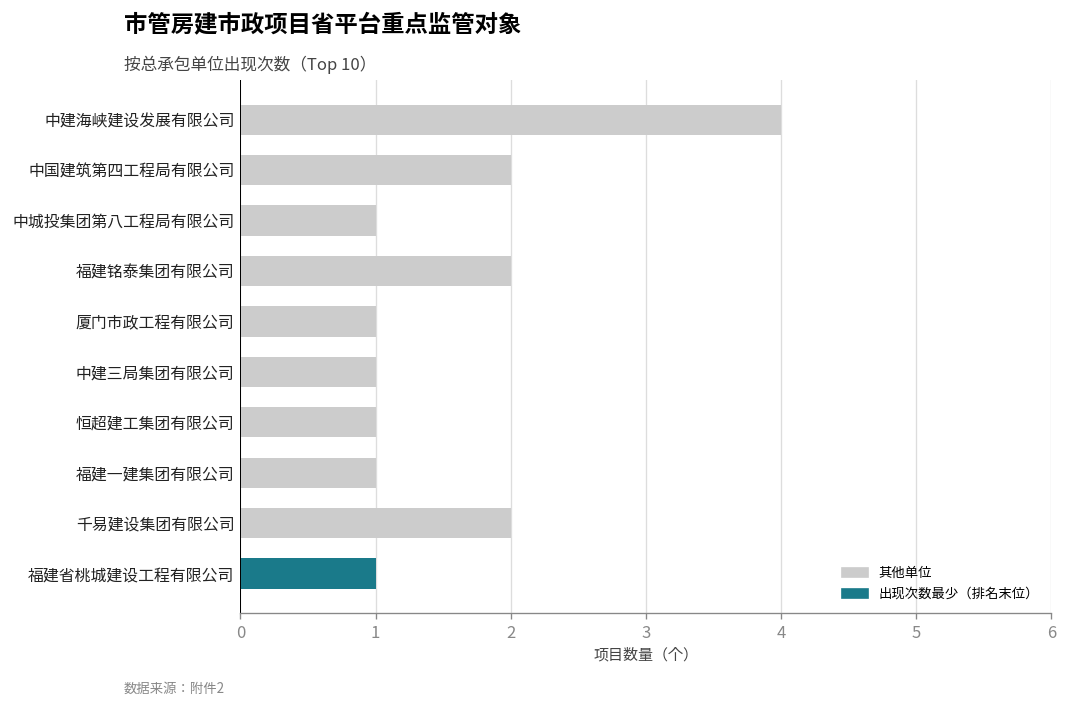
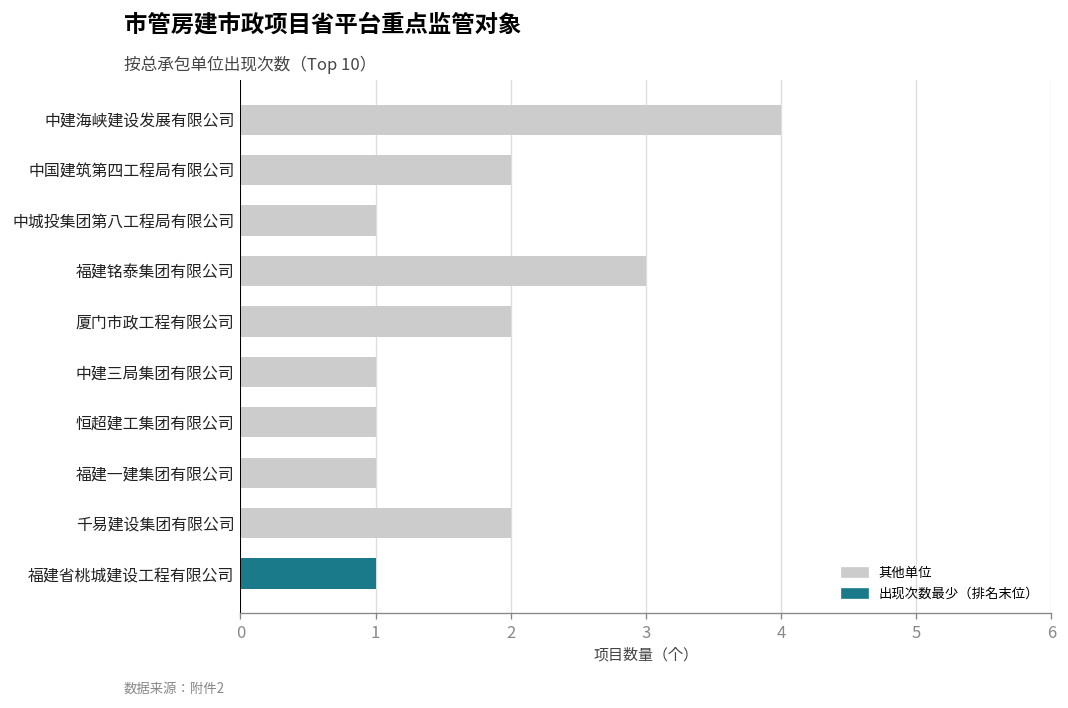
福建铭泰集团有限公司: 2 -> 3
厦门市政工程有限公司: 1 -> 2
